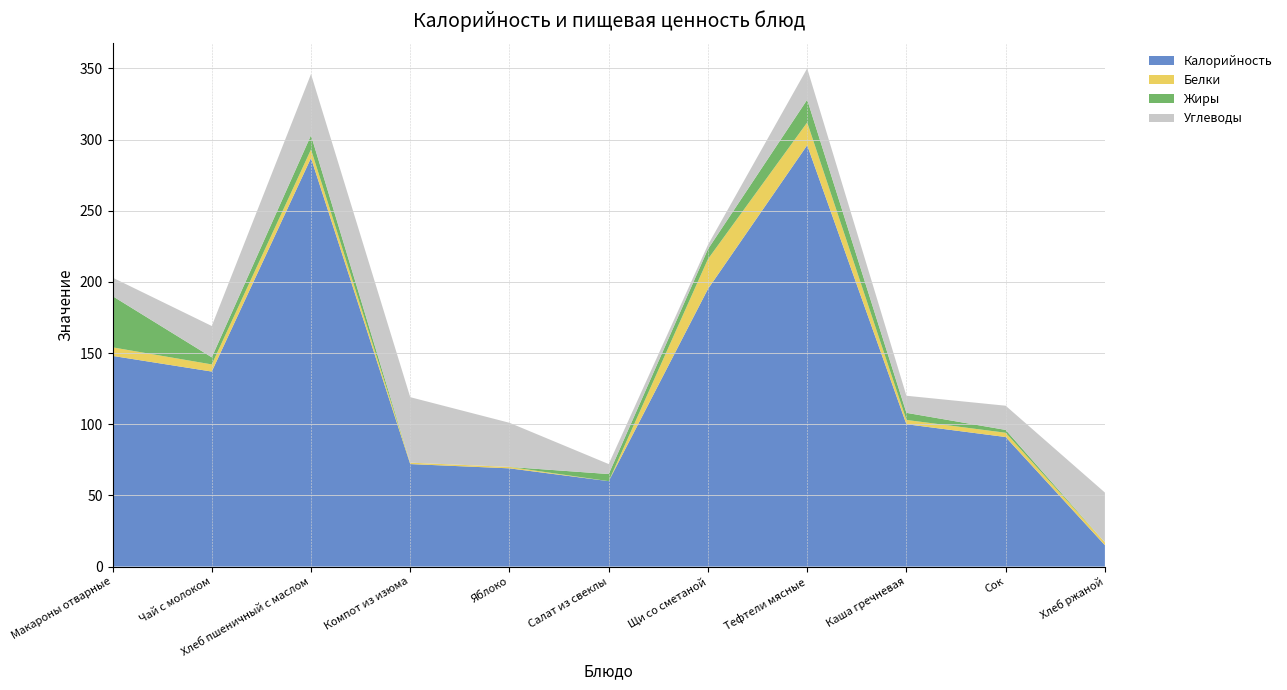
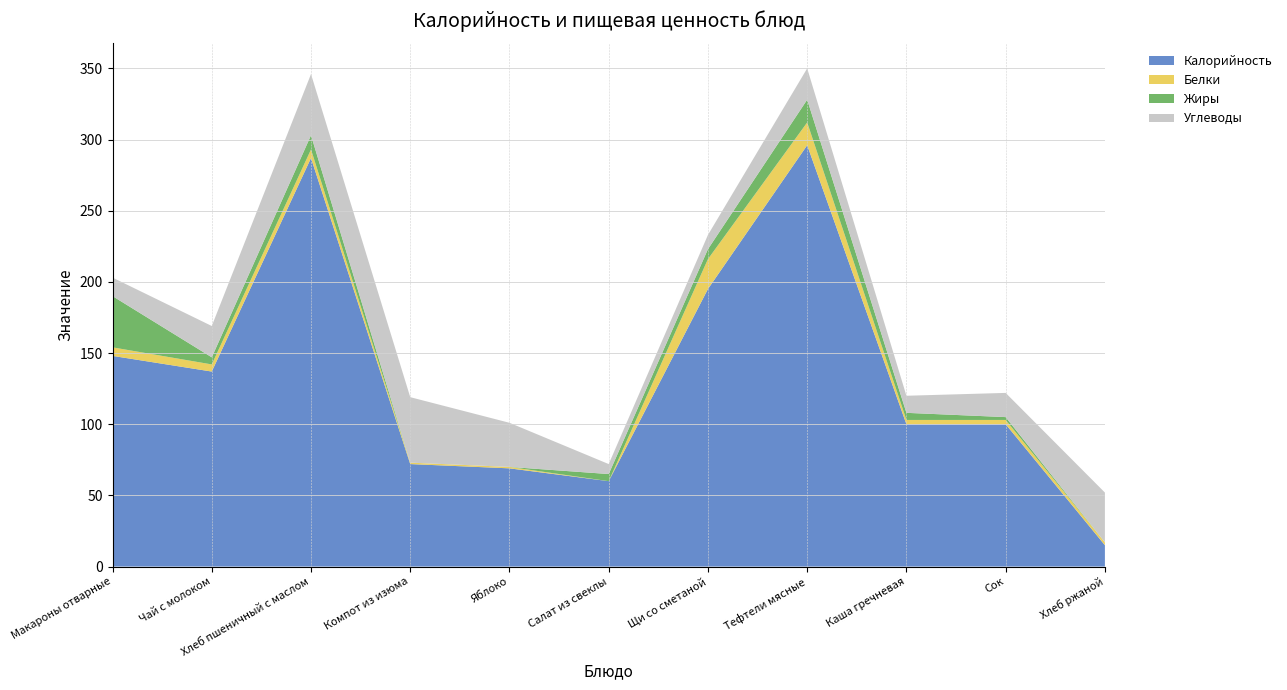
Углеводы, Щи со сметаной: 3 -> 10
Калорийность, Сок: 91 -> 100
